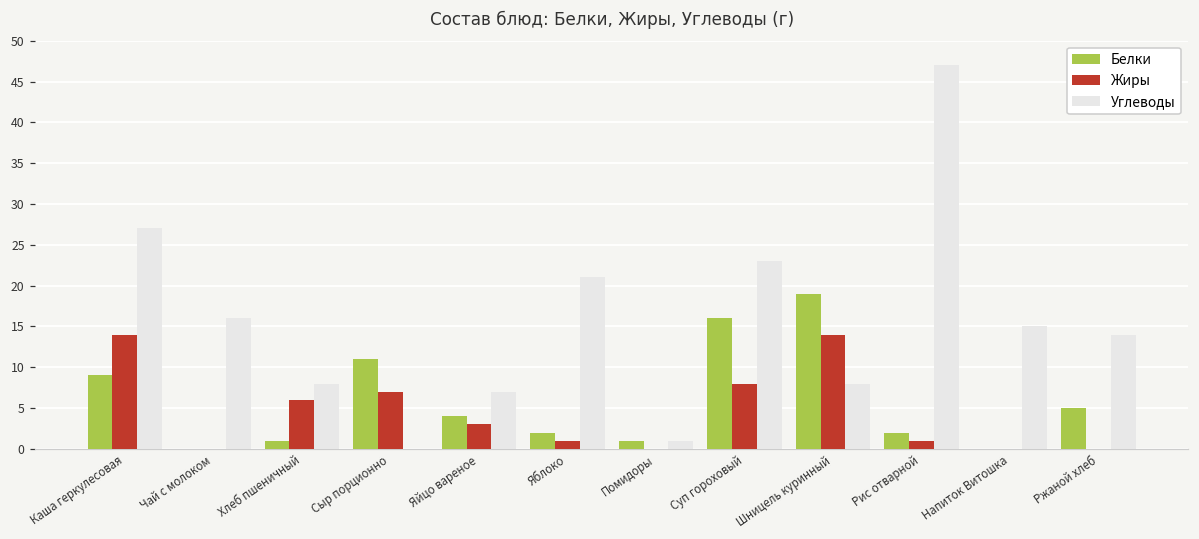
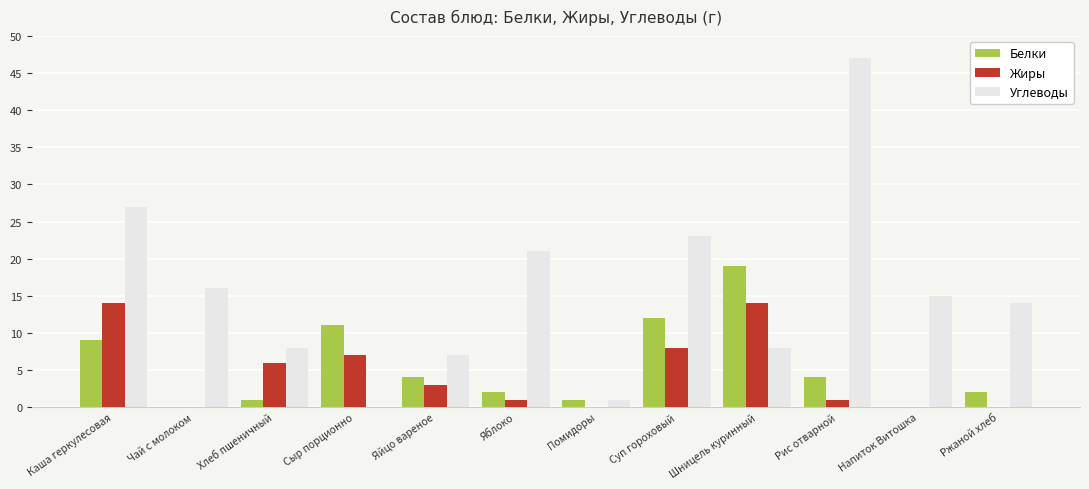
Белки, Суп гороховый: 16 -> 12
Белки, Рис отварной: 2 -> 4
Белки, Ржаной хлеб: 5 -> 2
